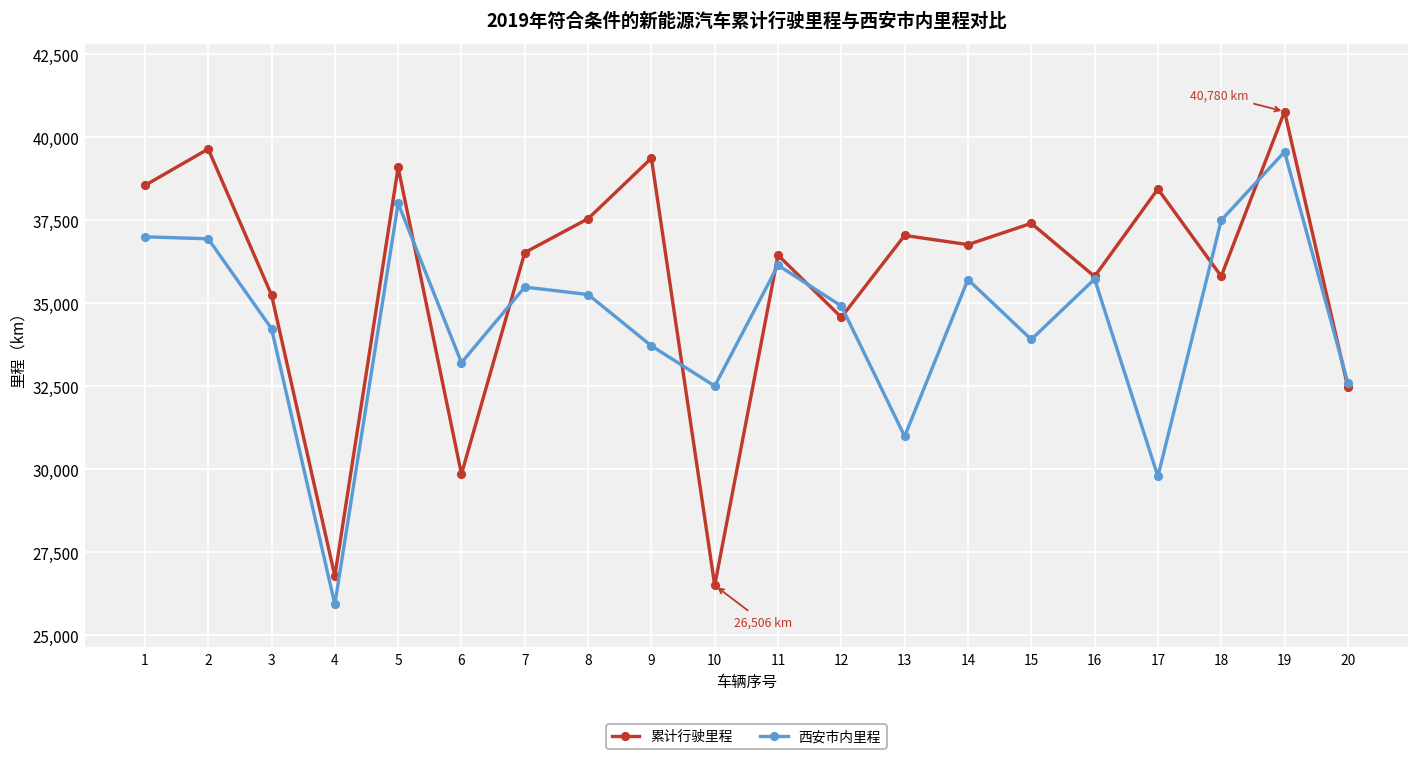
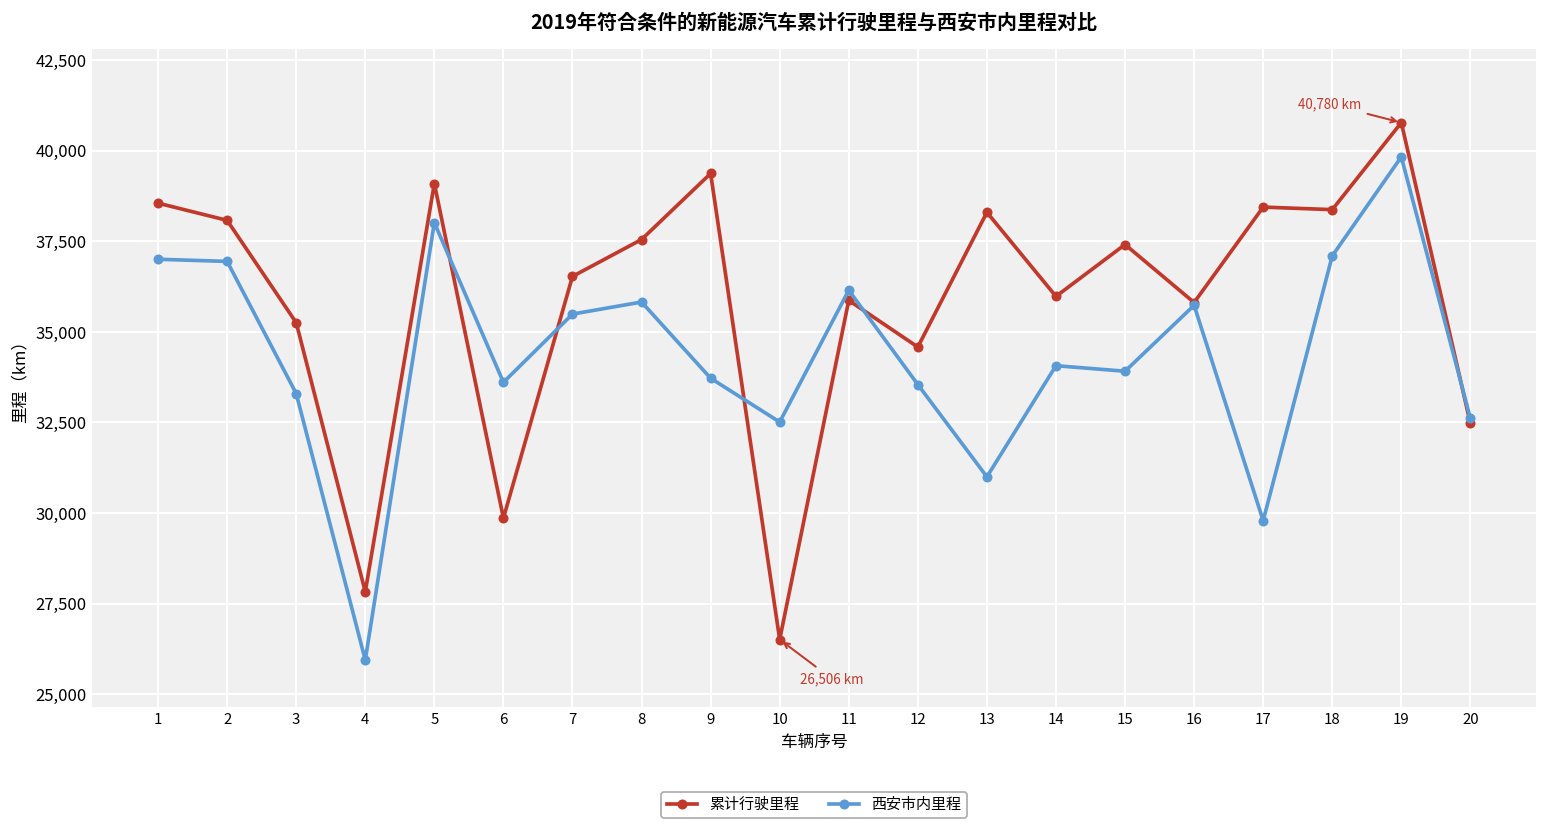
累计行驶里程, 2: 39,700 -> 38,100
西安市内里程, 3: 34,200 -> 33,300
累计行驶里程, 4: 26,800 -> 27,800
西安市内里程, 6: 33,200 -> 33,600
西安市内里程, 8: 35,300 -> 35,800
累计行驶里程, 11: 36,500 -> 35,900
西安市内里程, 12: 34,900 -> 33,500
累计行驶里程, 13: 37,000 -> 38,300
累计行驶里程, 14: 36,800 -> 36,000
西安市内里程, 14: 35,700 -> 34,100
累计行驶里程, 18: 35,800 -> 38,400
西安市内里程, 18: 37,500 -> 37,100
西安市内里程, 19: 39,600 -> 39,800
